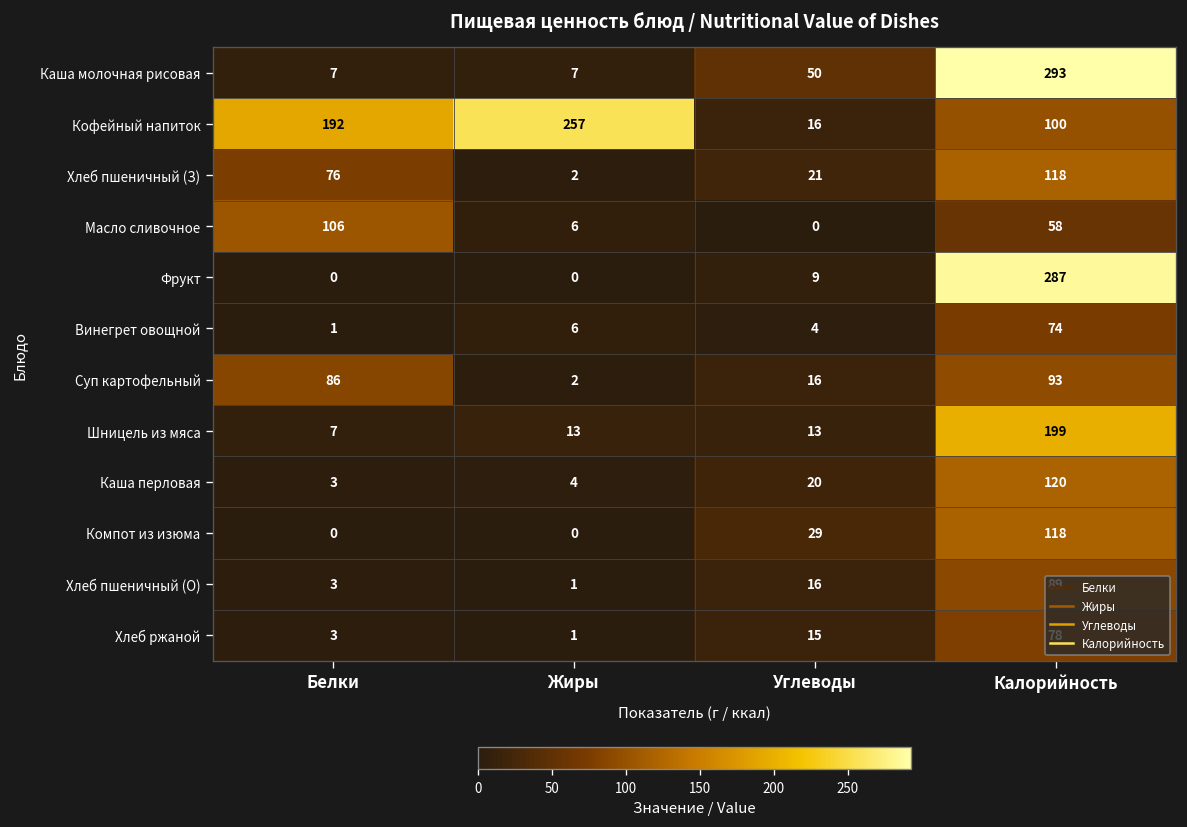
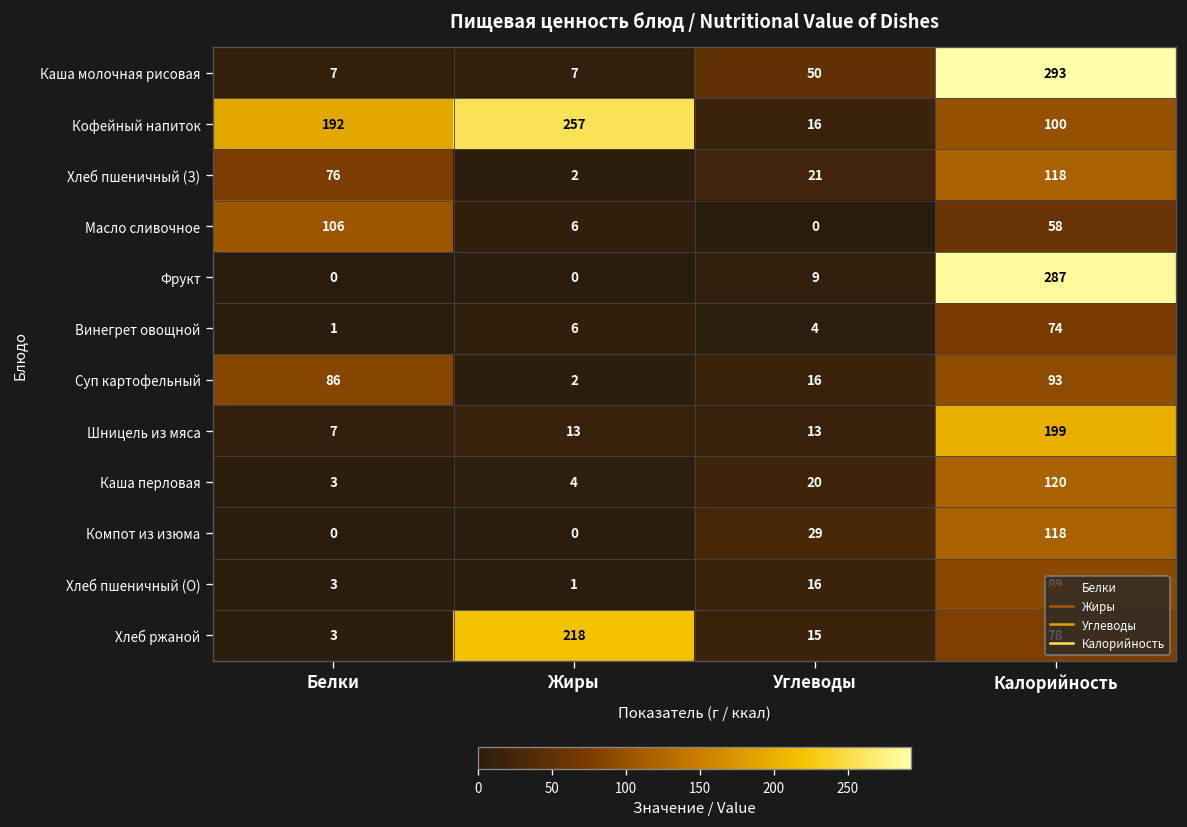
Хлеб ржаной, Жиры: 1 -> 218
